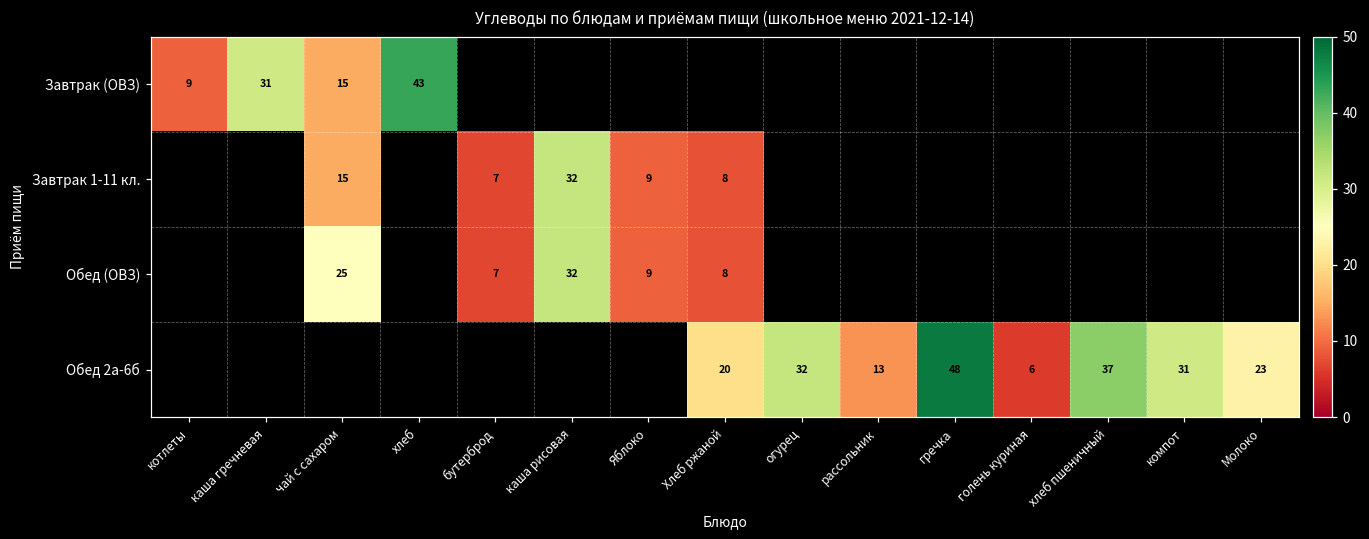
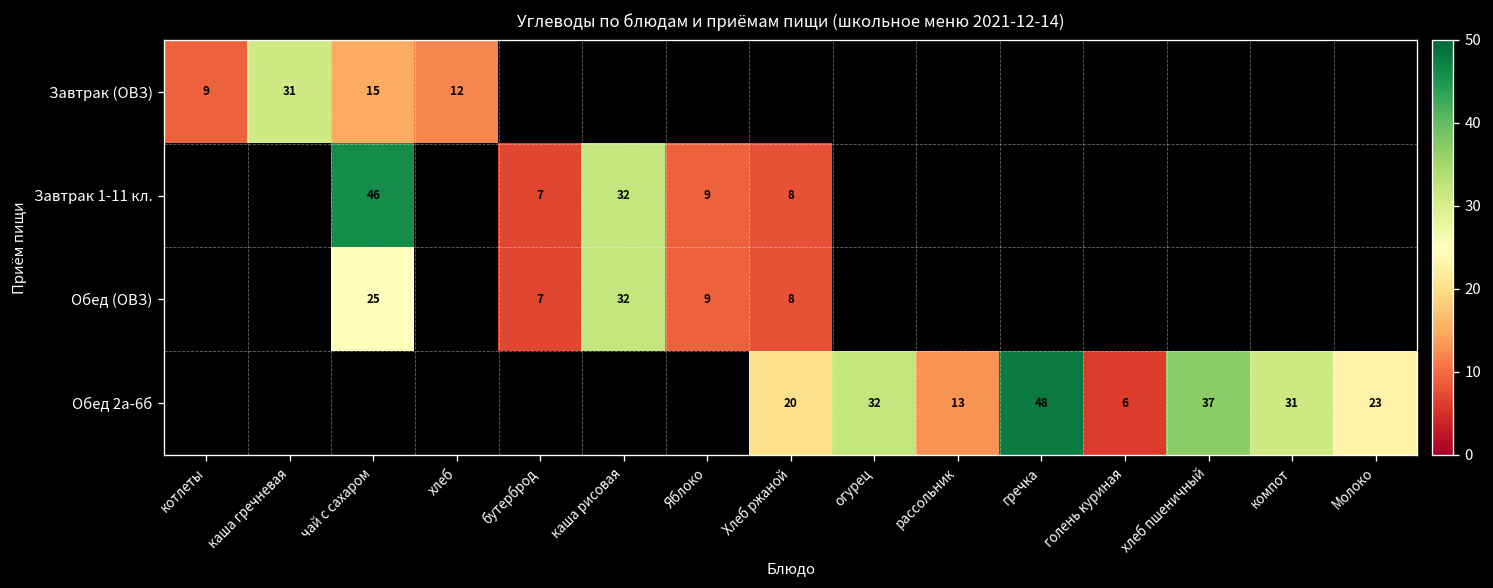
Завтрак (ОВЗ), хлеб: 43 -> 12
Завтрак 1-11 кл., чай с сахаром: 15 -> 46
